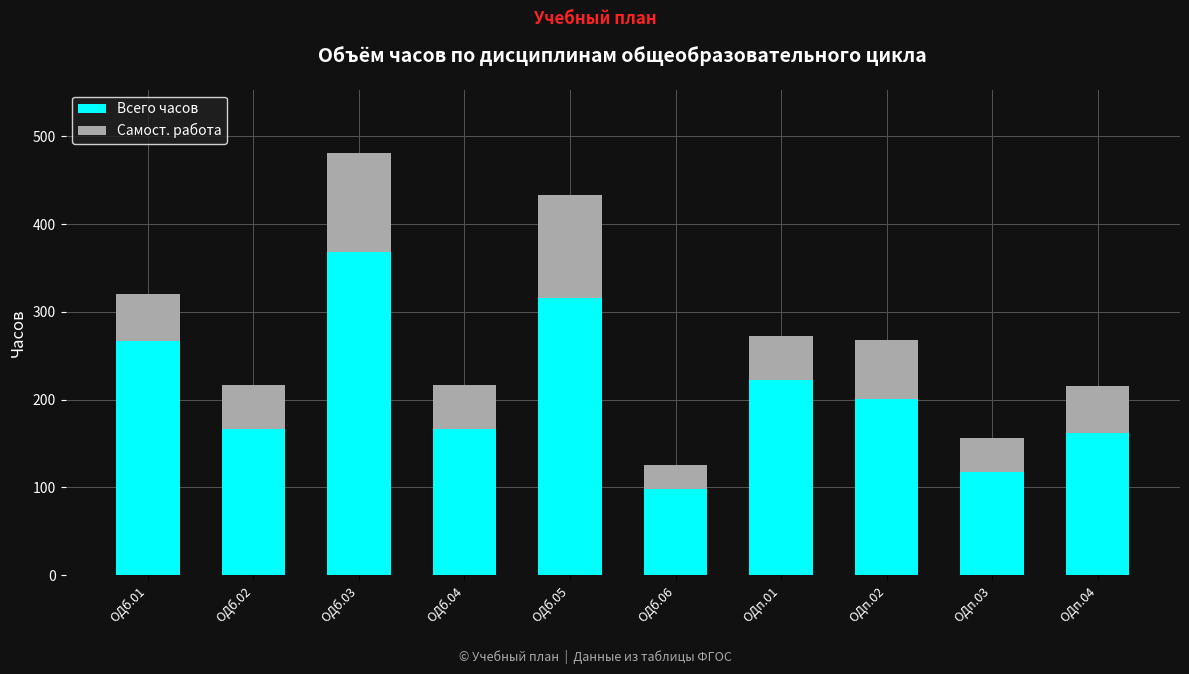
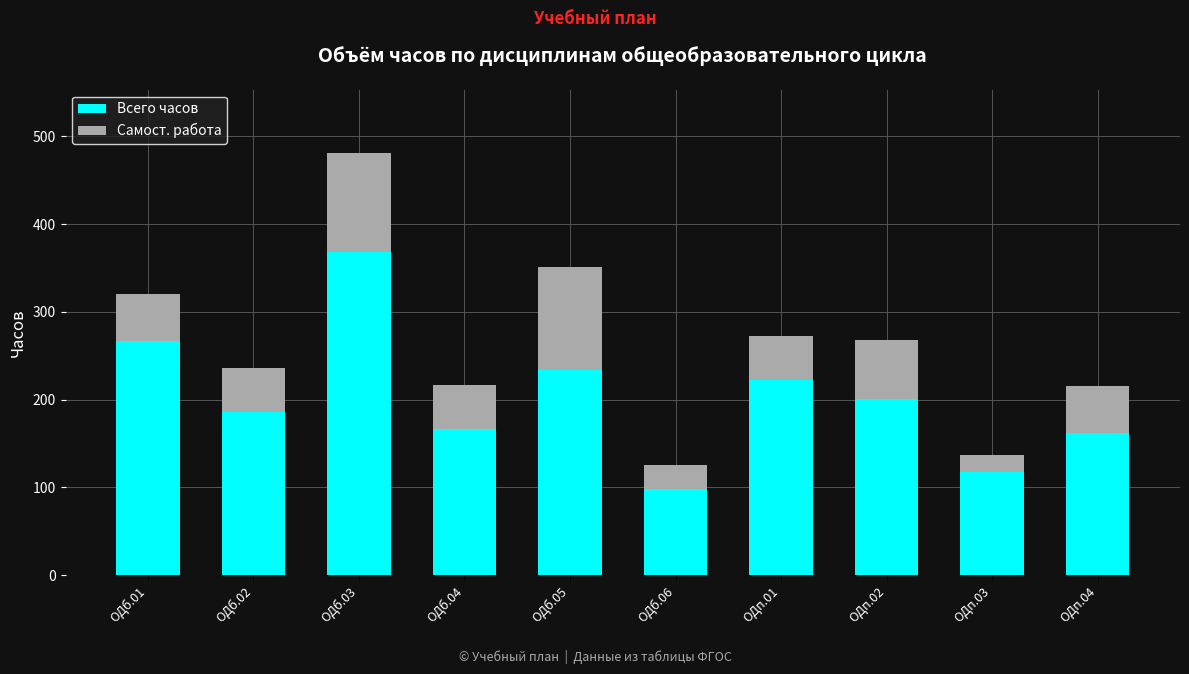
Всего часов, ОДб.02: 170 -> 190
Всего часов, ОДб.05: 320 -> 230
Самост. работа, ОДп.03: 40 -> 20
